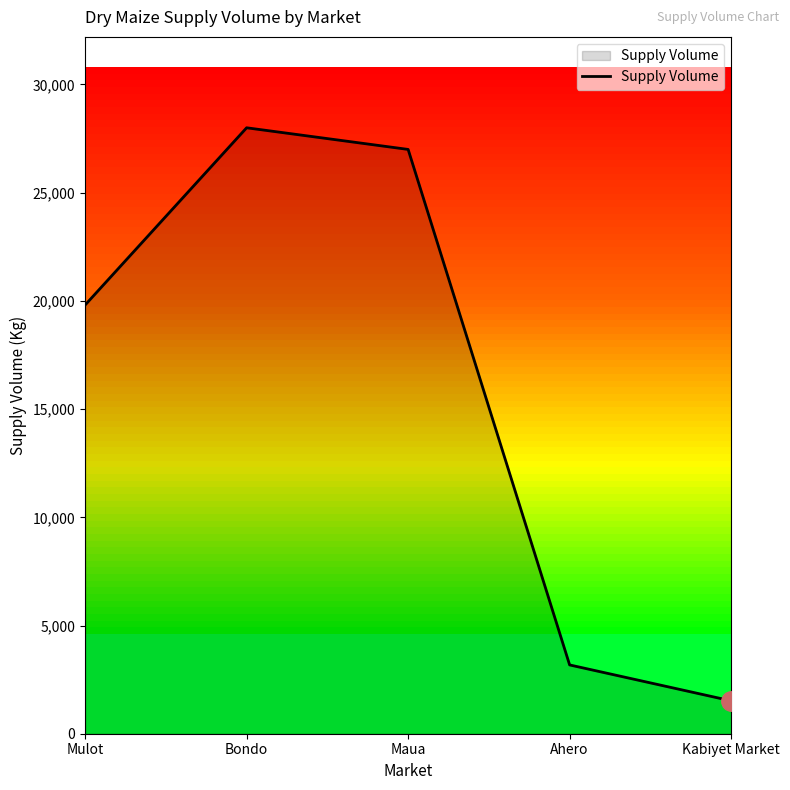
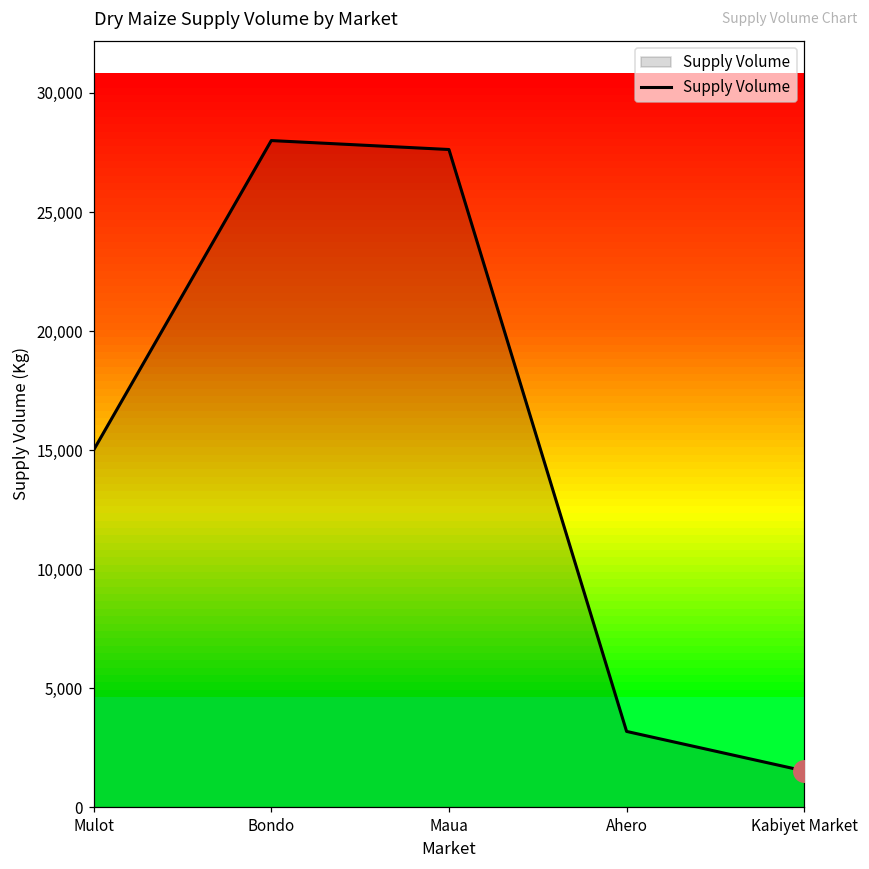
Supply Volume, Mulot: 19,800 -> 15,000
Supply Volume, Maua: 27,000 -> 27,600
